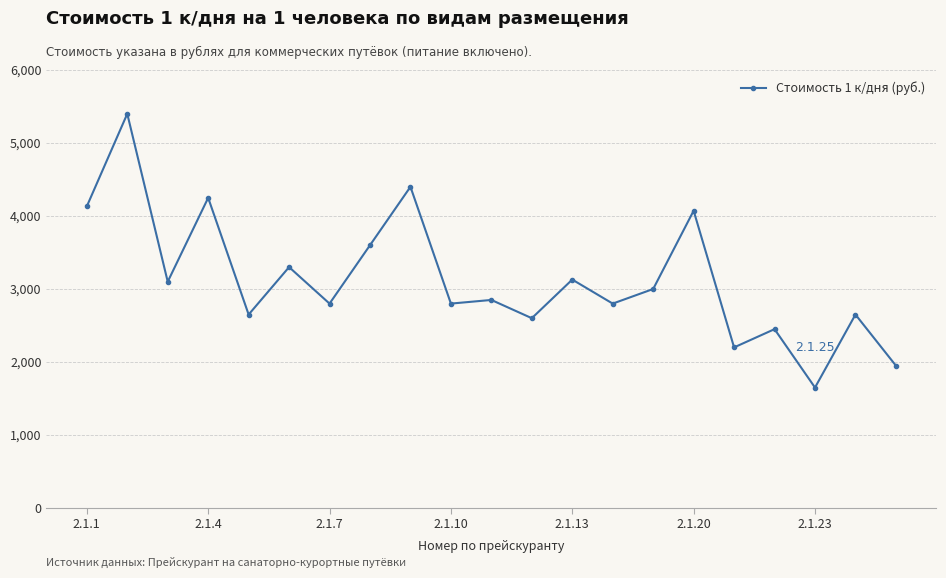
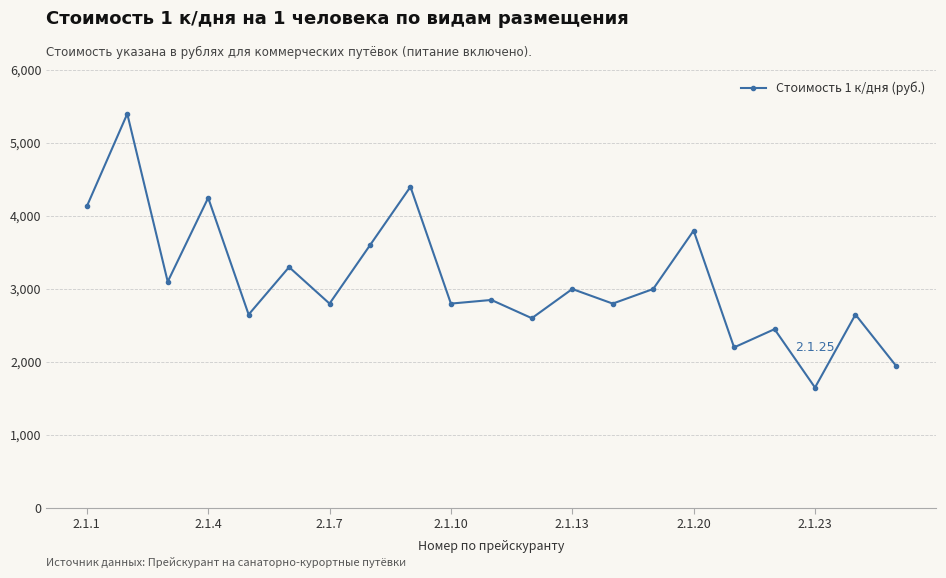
2.1.13: 3,100 -> 3,000
2.1.20: 4,100 -> 3,800
